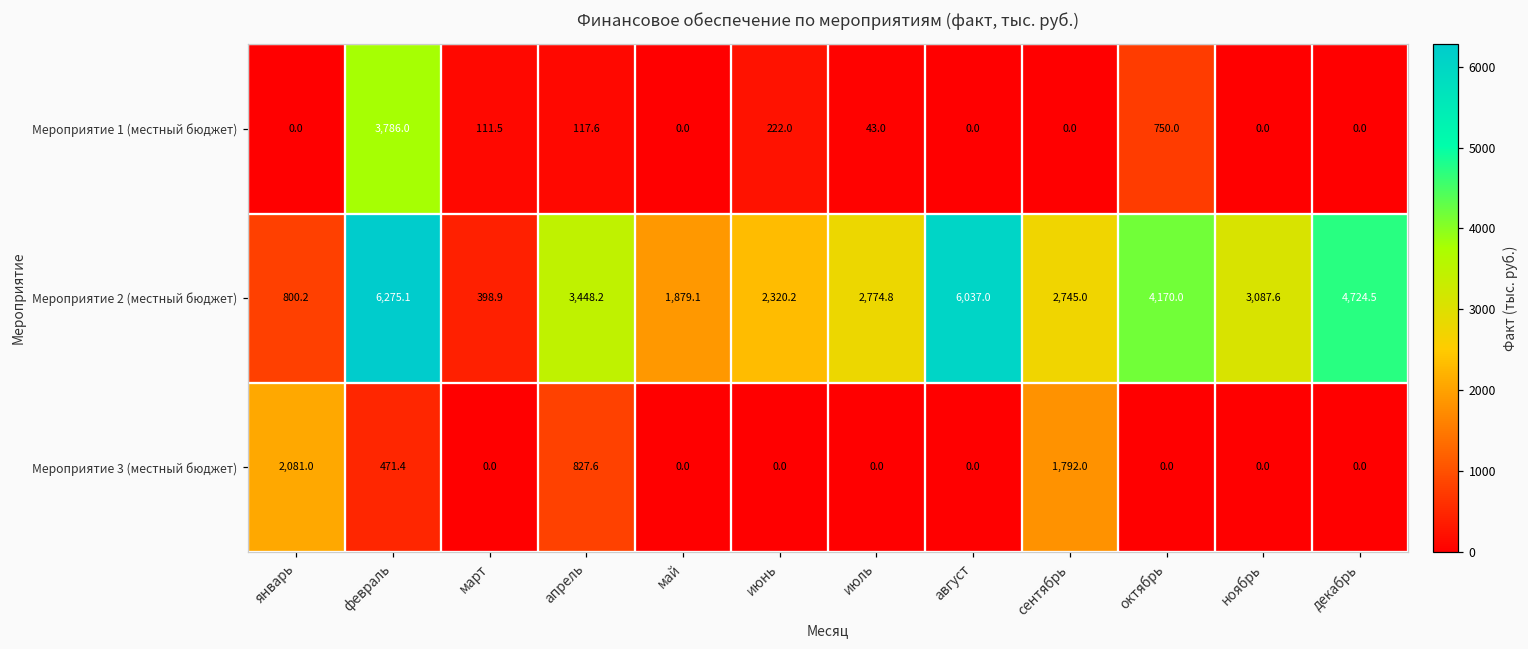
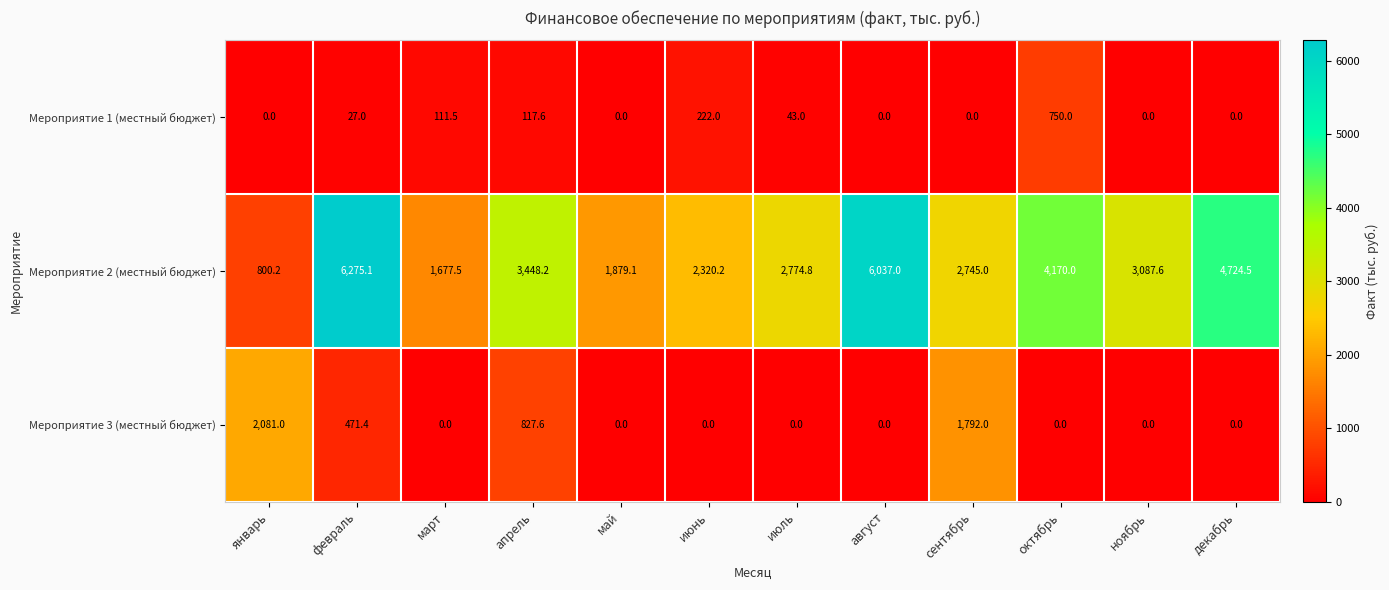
Мероприятие 1 (местный бюджет), февраль: 3,786.0 -> 27.0
Мероприятие 2 (местный бюджет), март: 398.9 -> 1,677.5
